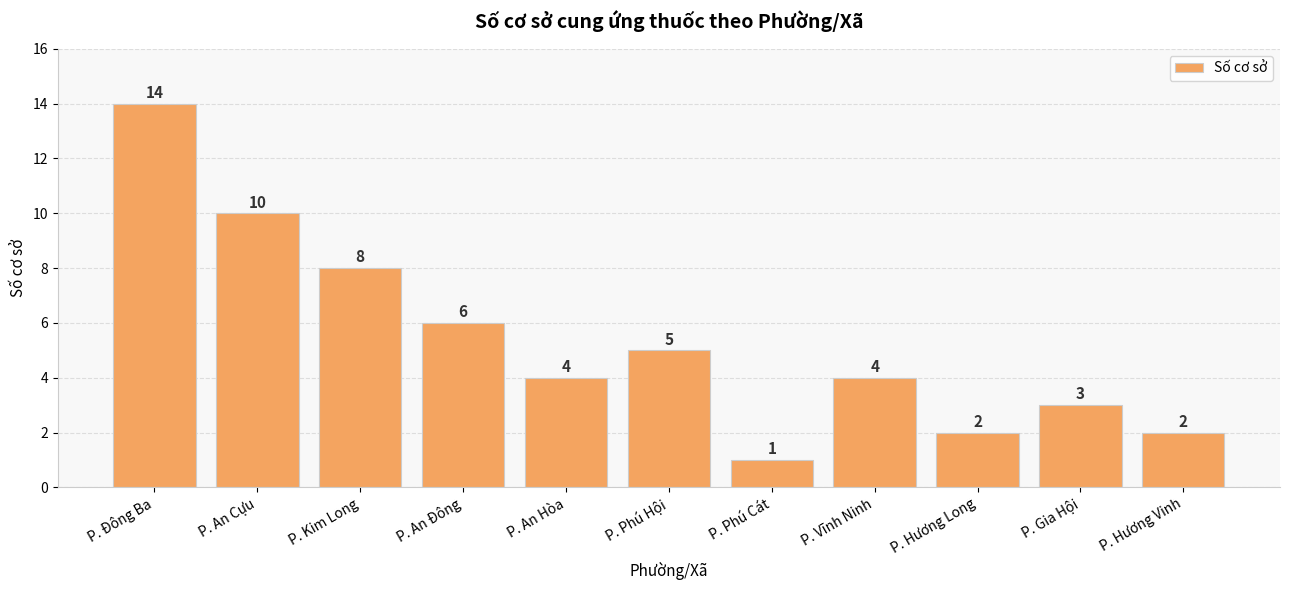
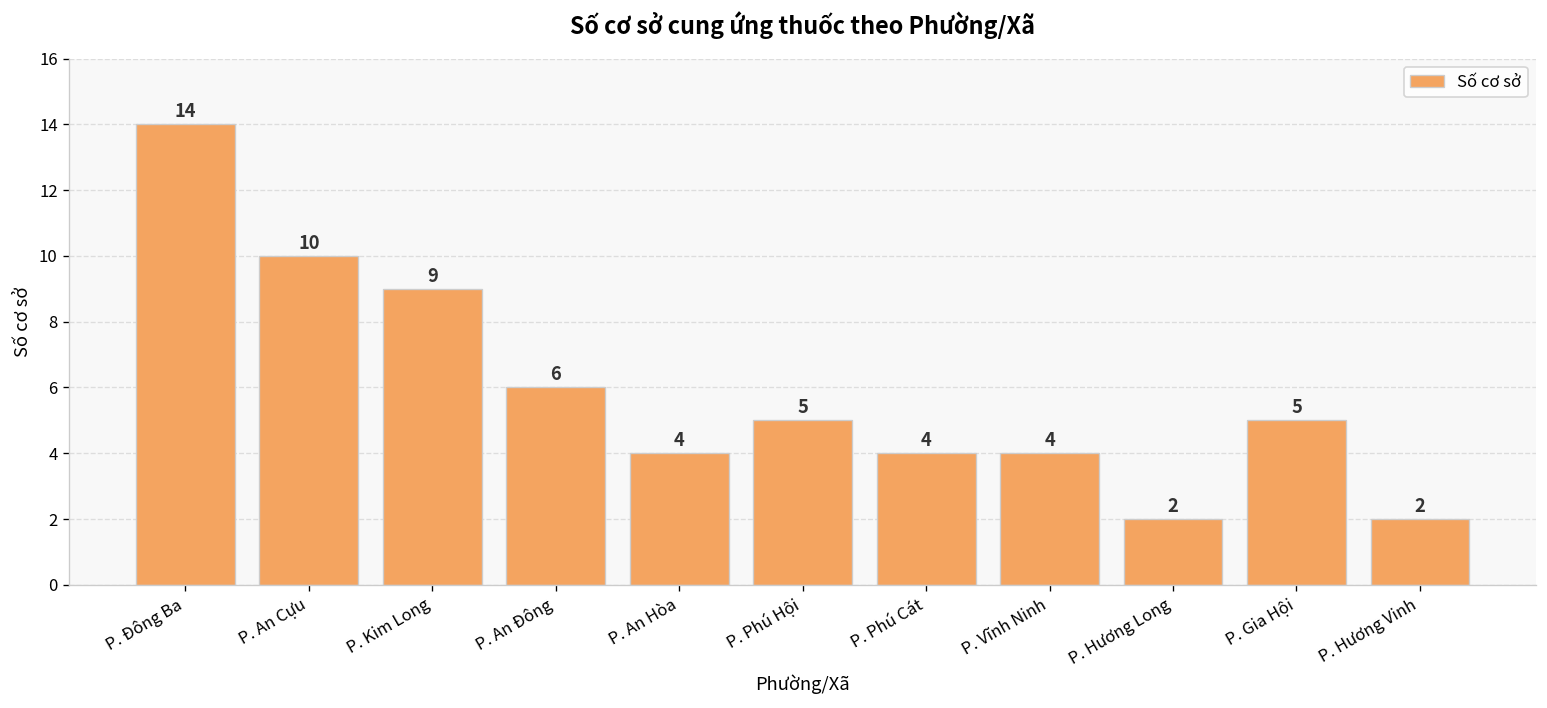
P. Kim Long: 8 -> 9
P. Phú Cát: 1 -> 4
P. Gia Hội: 3 -> 5
